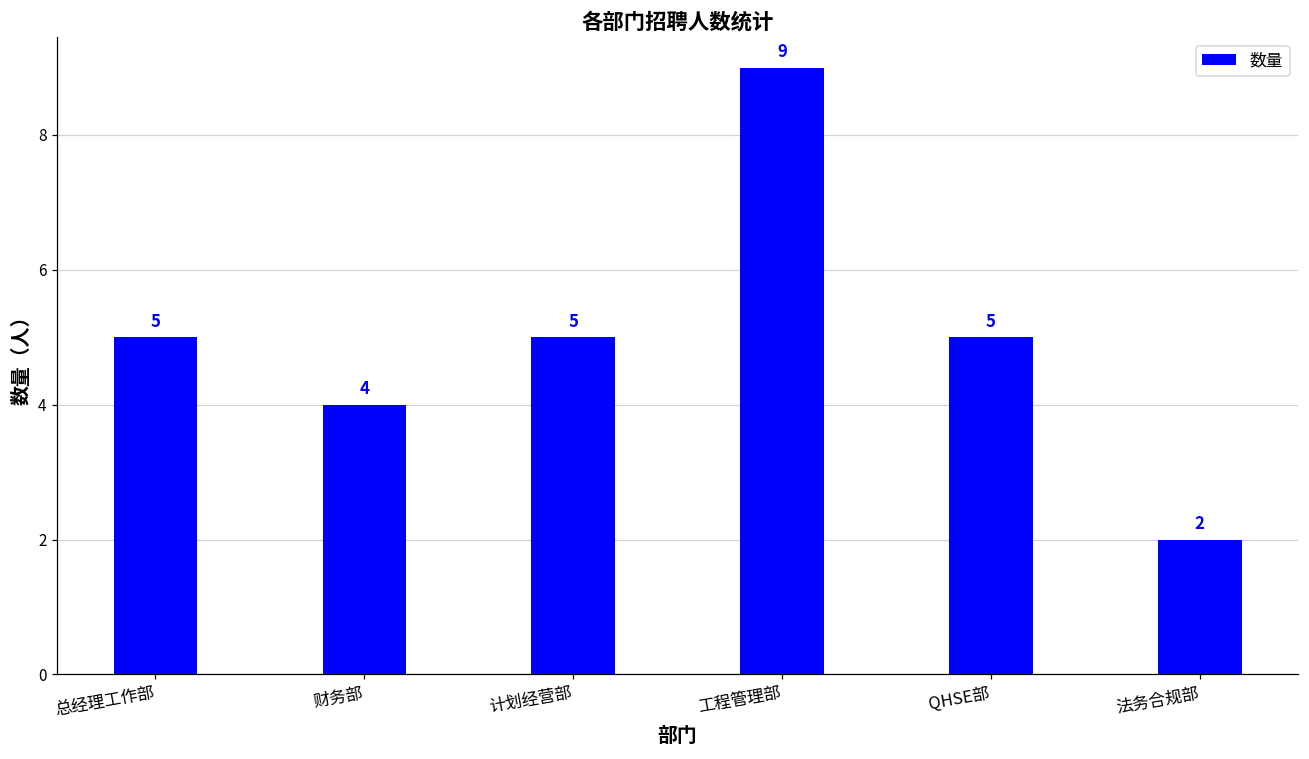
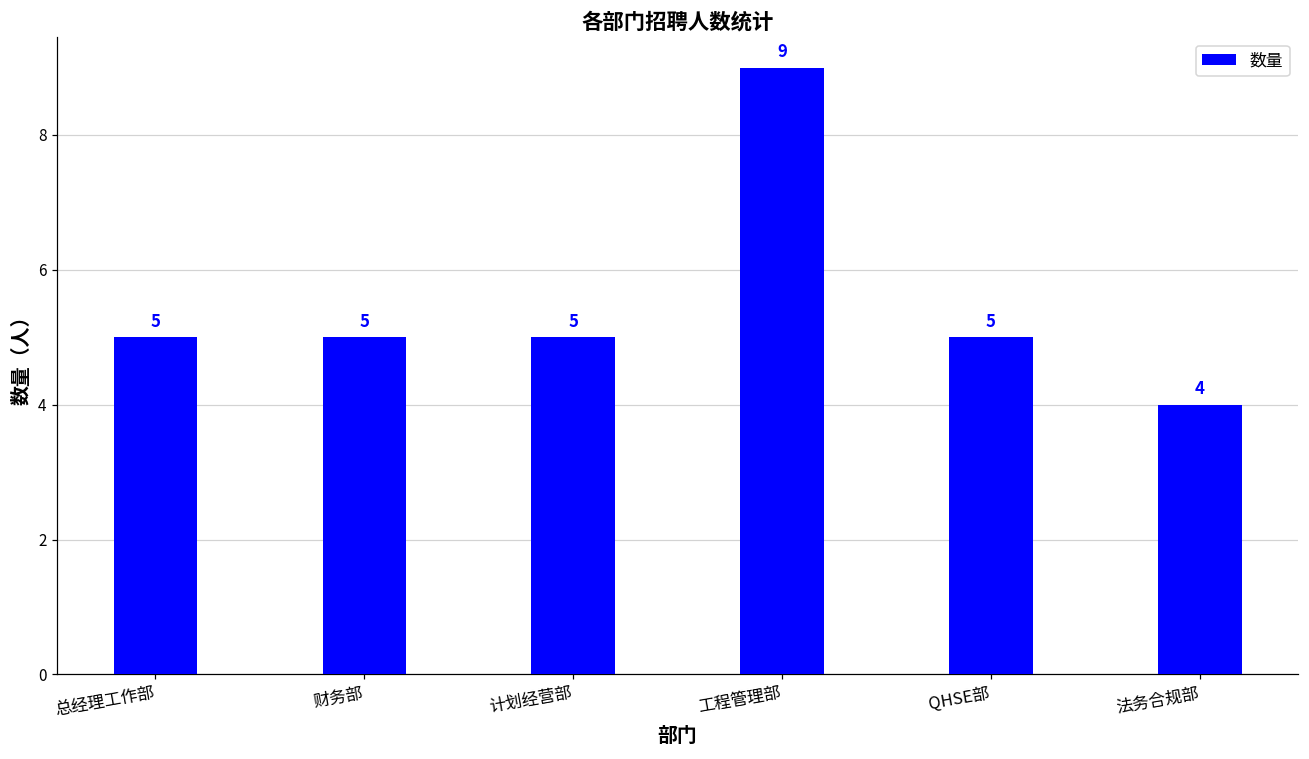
财务部: 4 -> 5
法务合规部: 2 -> 4
